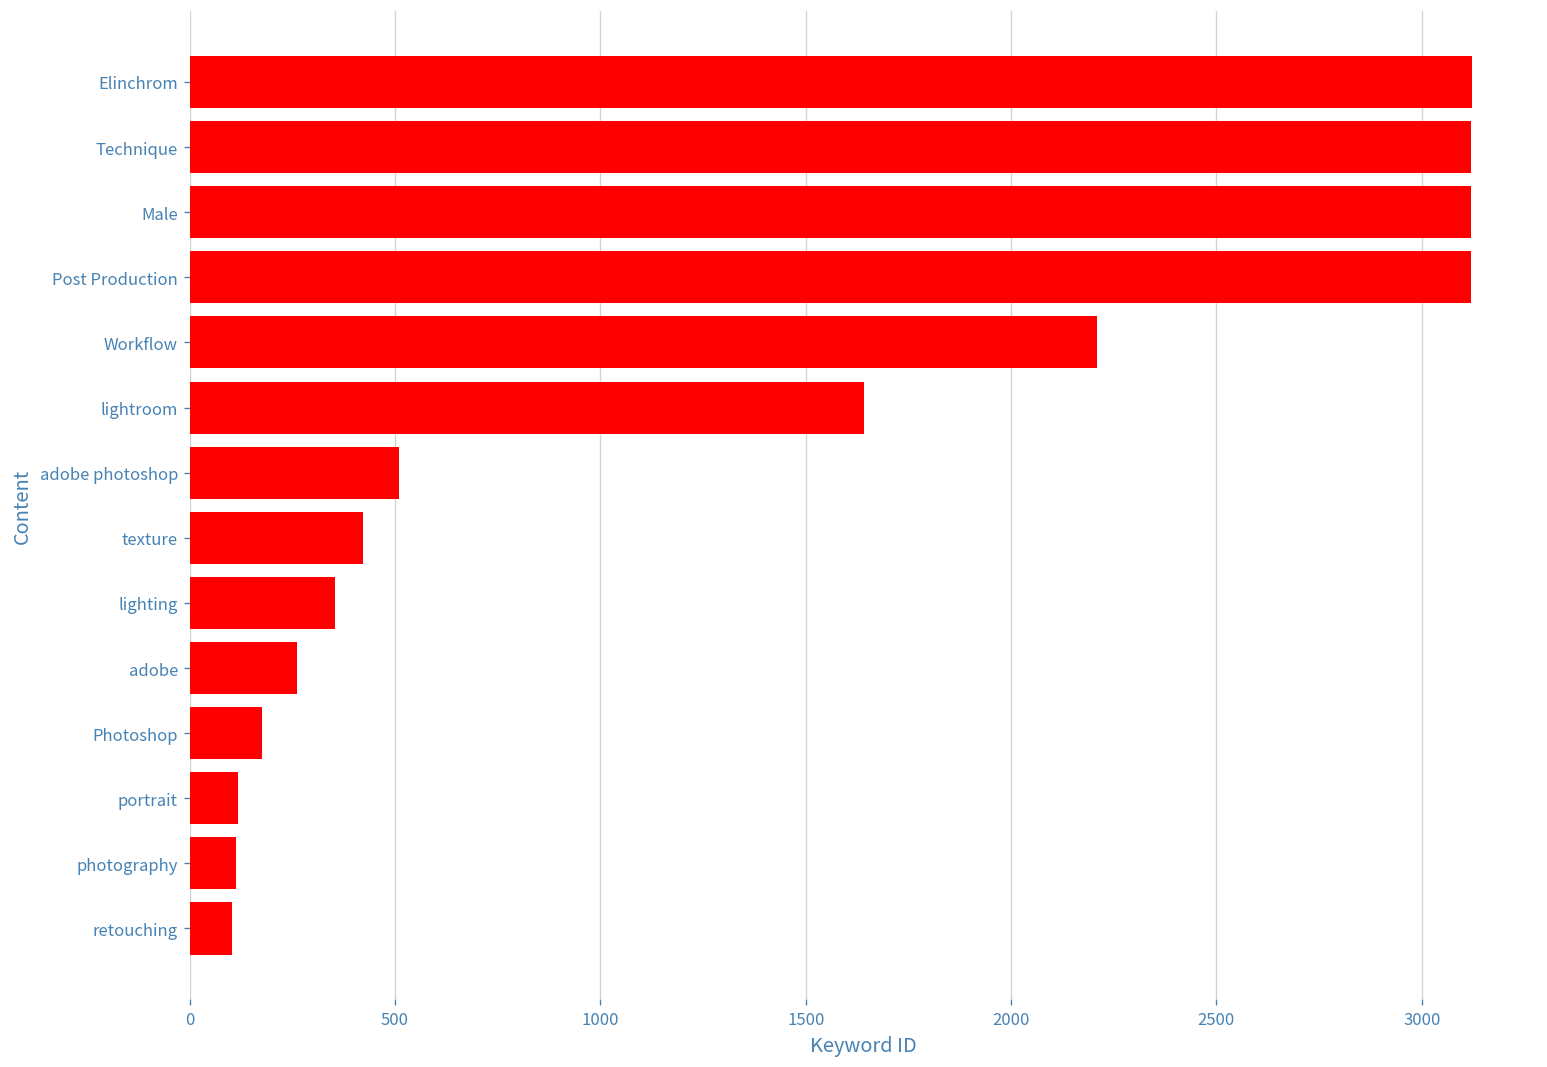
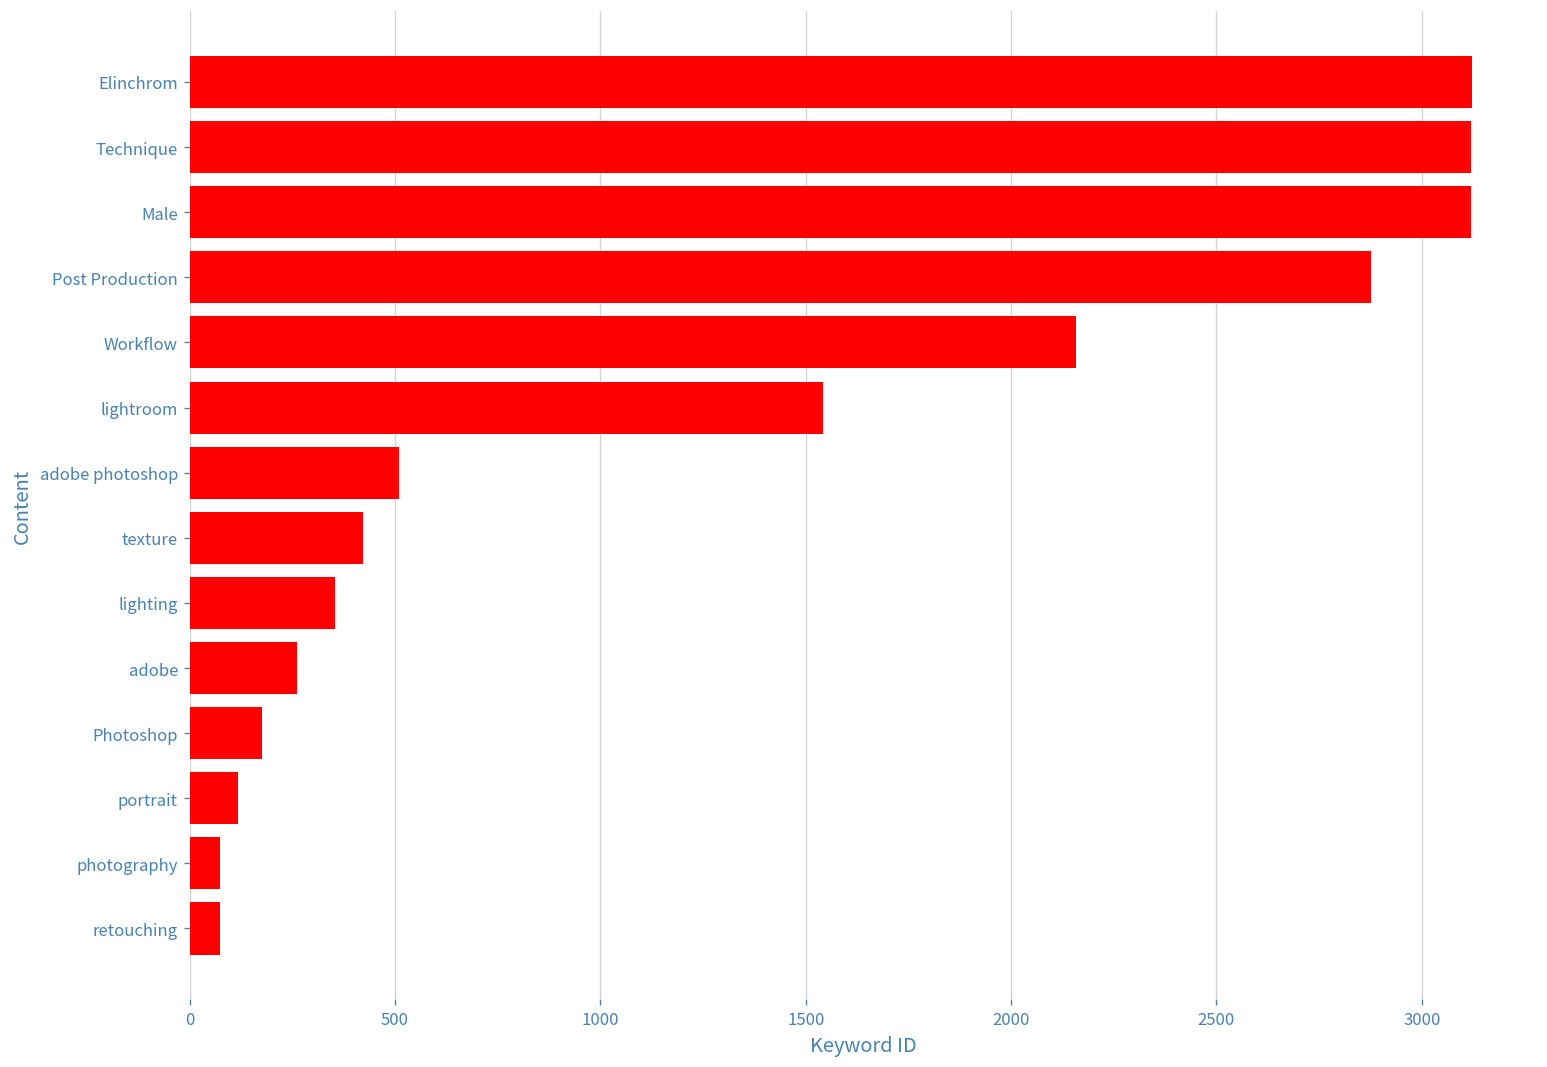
Post Production: 3120 -> 2880
Workflow: 2210 -> 2160
lightroom: 1640 -> 1540
photography: 110 -> 80
retouching: 100 -> 70
